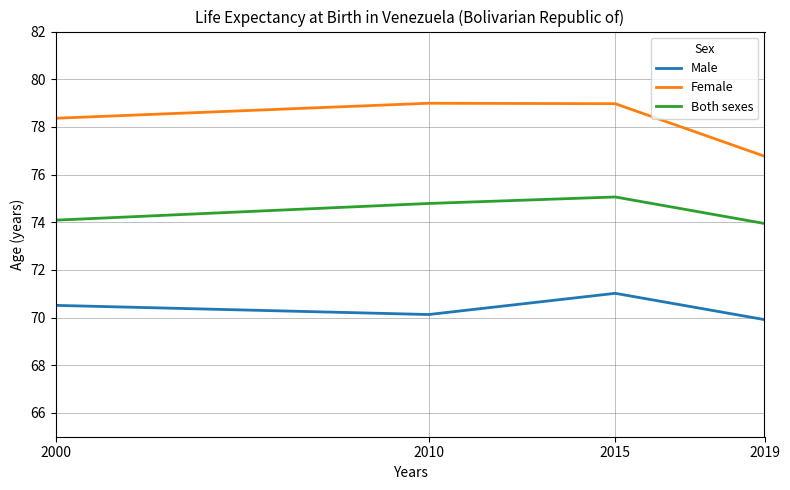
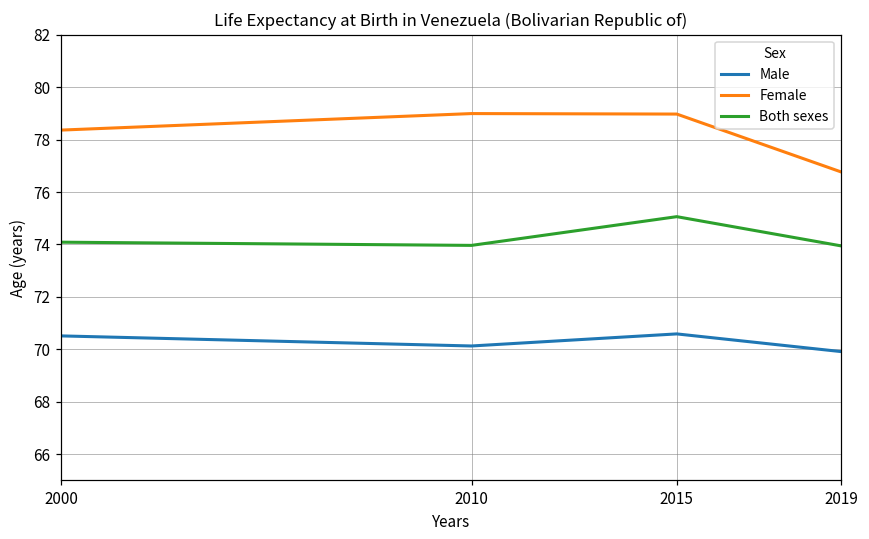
Both sexes, 2010: 74.8 -> 74.0
Male, 2015: 71.0 -> 70.6
